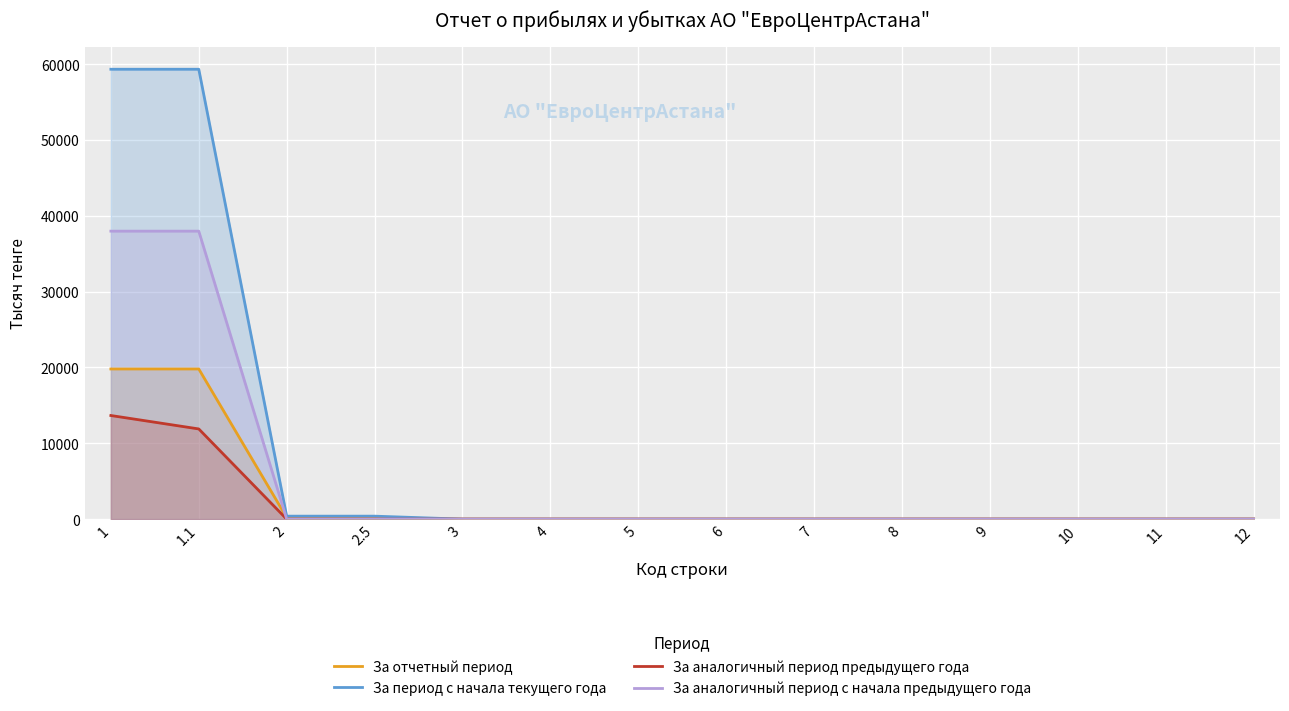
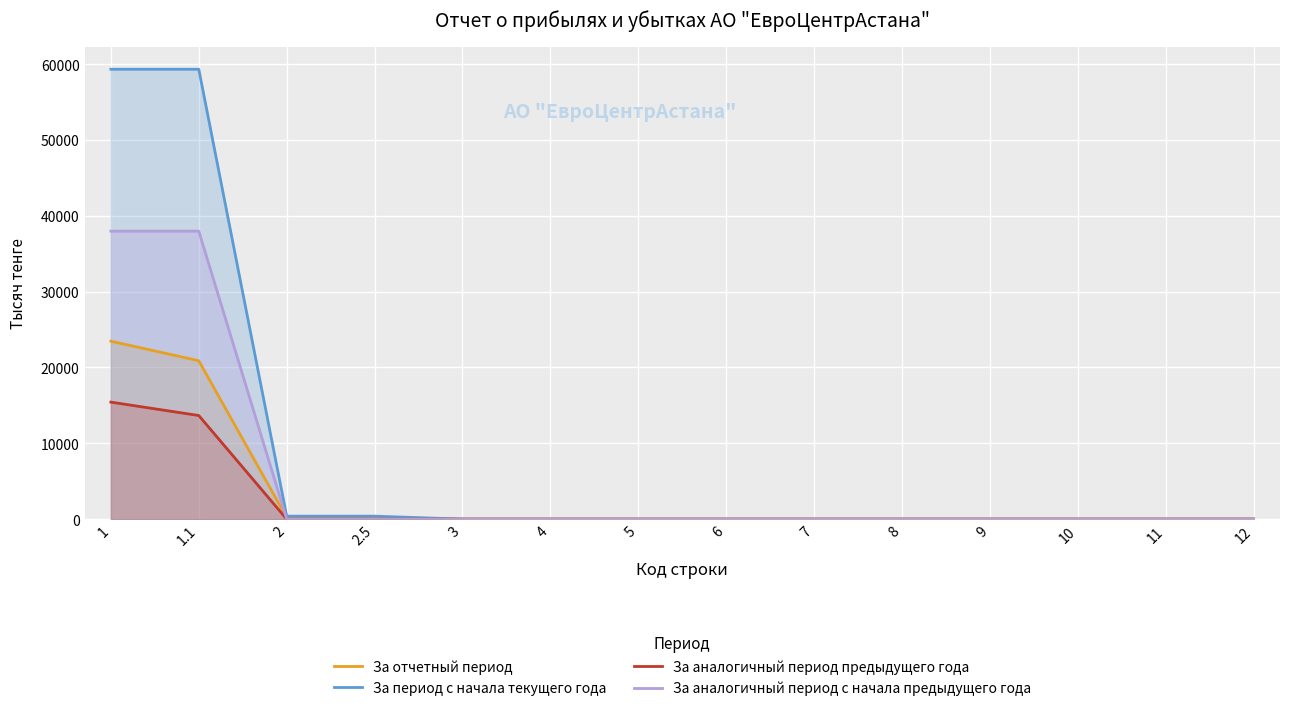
За отчетный период, 1: 20000 -> 23000
За аналогичный период предыдущего года, 1: 14000 -> 15000
За отчетный период, 1.1: 20000 -> 21000
За аналогичный период предыдущего года, 1.1: 12000 -> 14000
